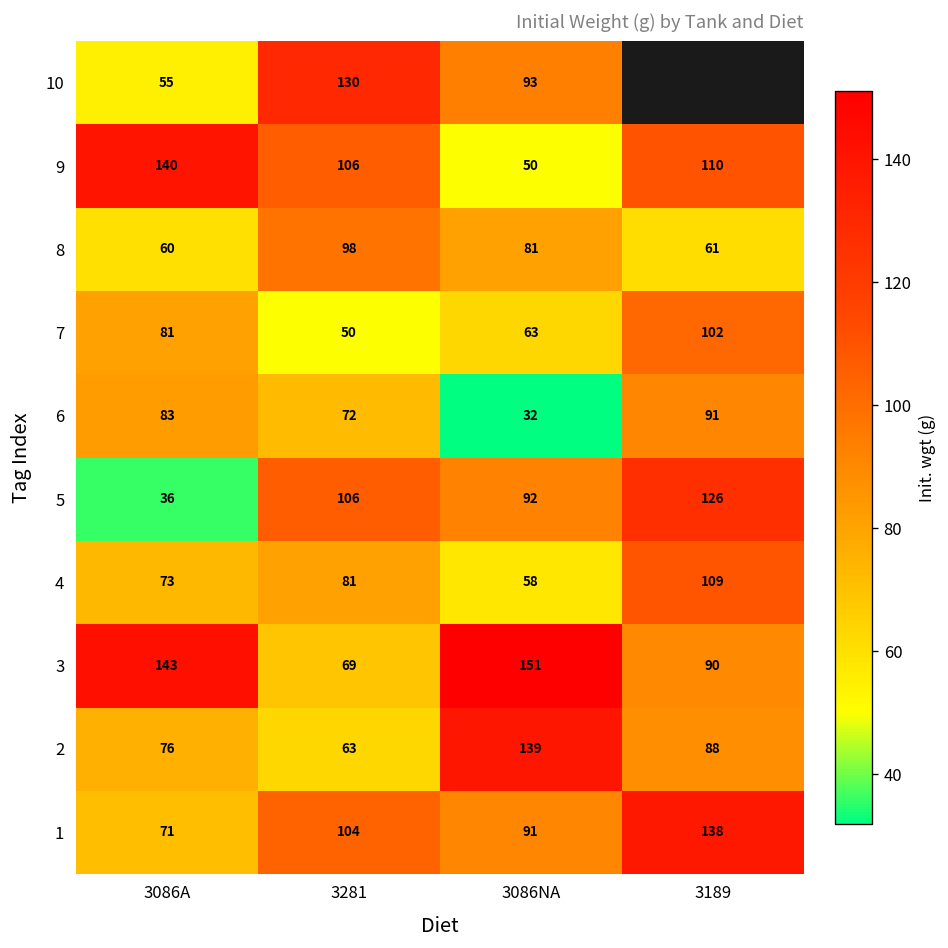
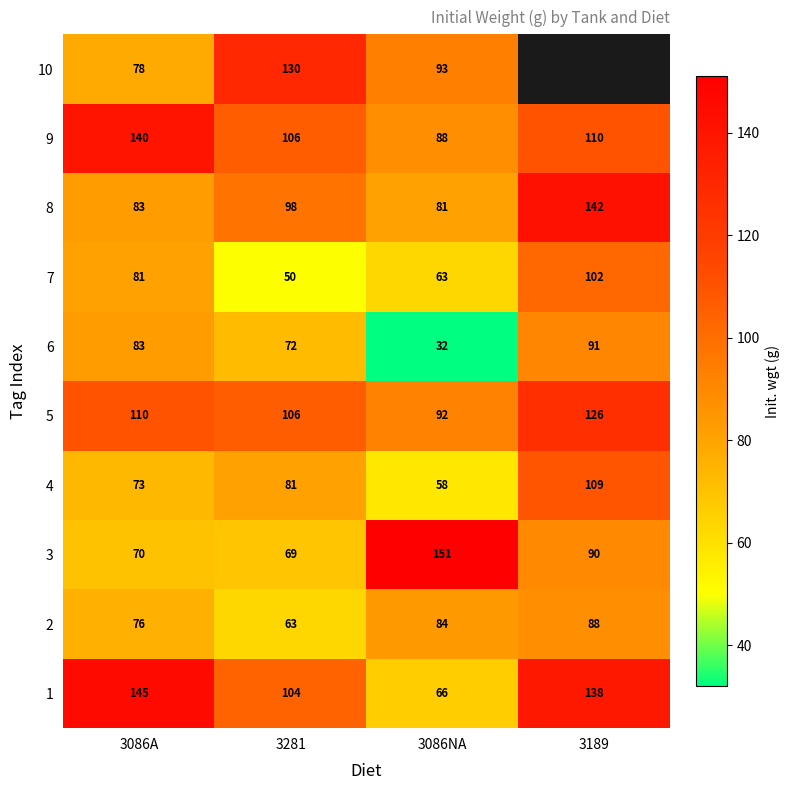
10, 3086A: 55 -> 78
9, 3086NA: 50 -> 88
8, 3086A: 60 -> 83
8, 3189: 61 -> 142
5, 3086A: 36 -> 110
3, 3086A: 143 -> 70
2, 3086NA: 139 -> 84
1, 3086A: 71 -> 145
1, 3086NA: 91 -> 66
